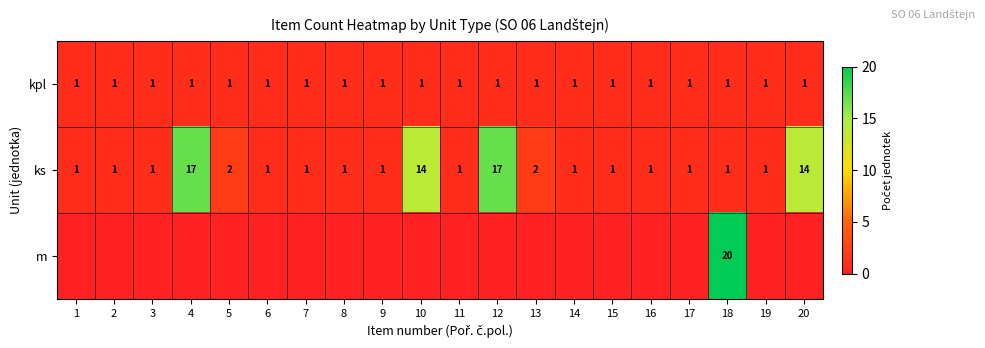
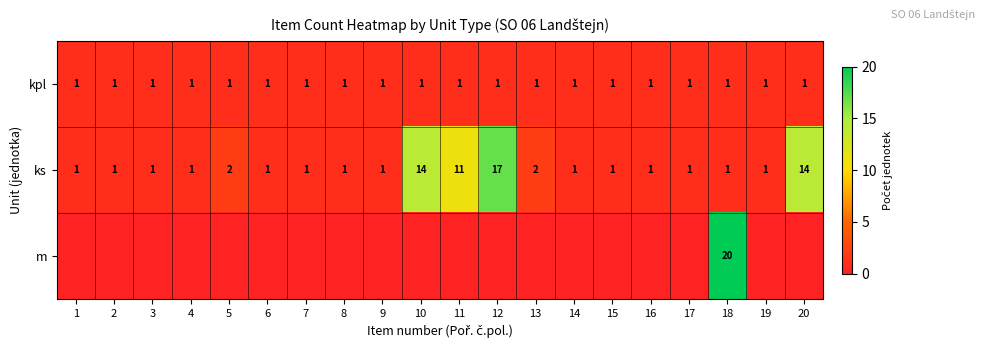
ks, 4: 17 -> 1
ks, 11: 1 -> 11
